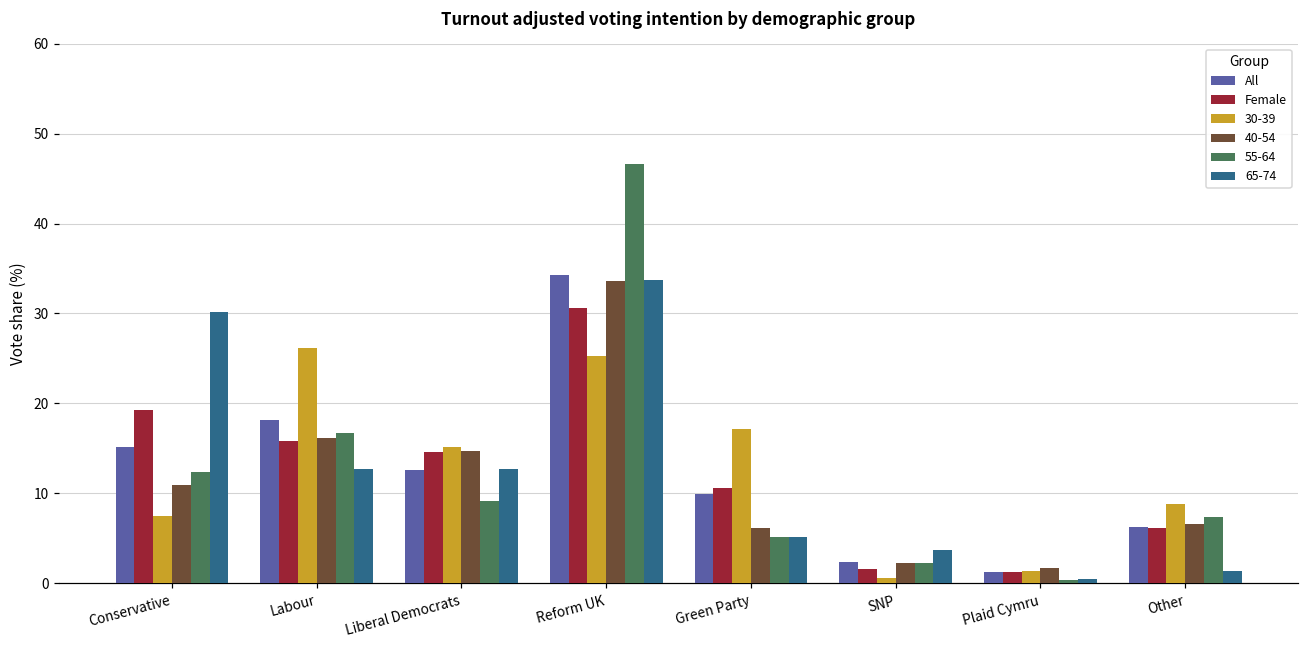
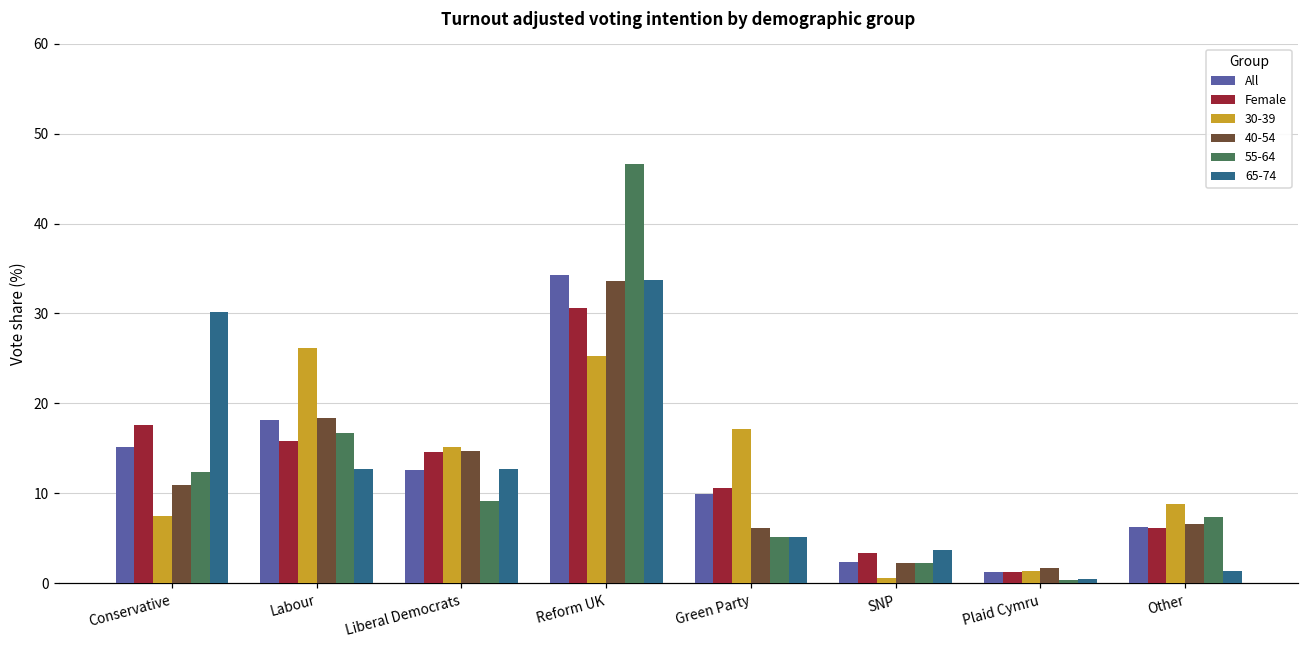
Female, Conservative: 19 -> 18
40-54, Labour: 16 -> 18
Female, SNP: 2 -> 3
